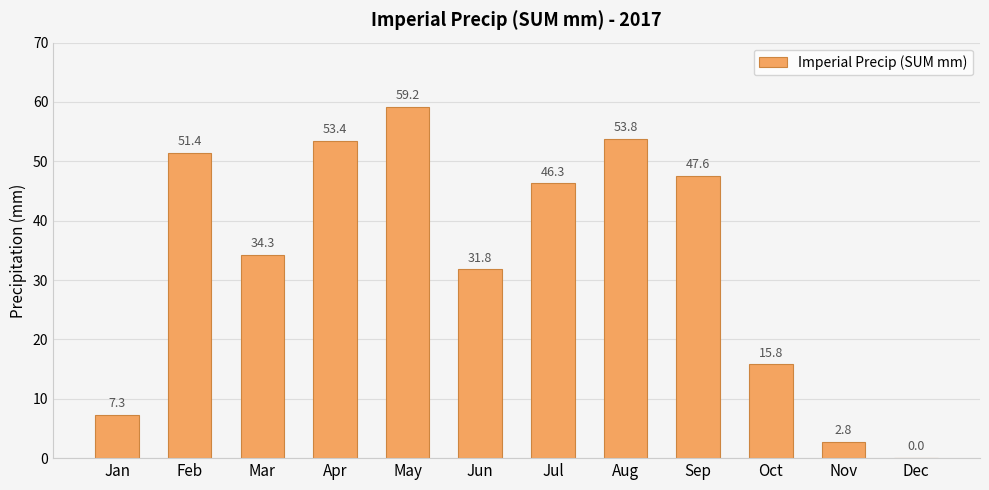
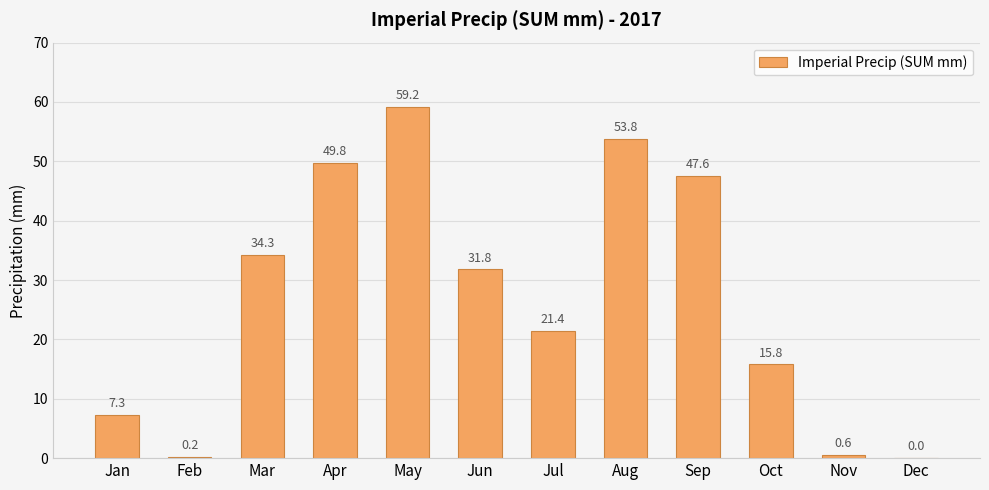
Feb: 51.4 -> 0.2
Apr: 53.4 -> 49.8
Jul: 46.3 -> 21.4
Nov: 2.8 -> 0.6
